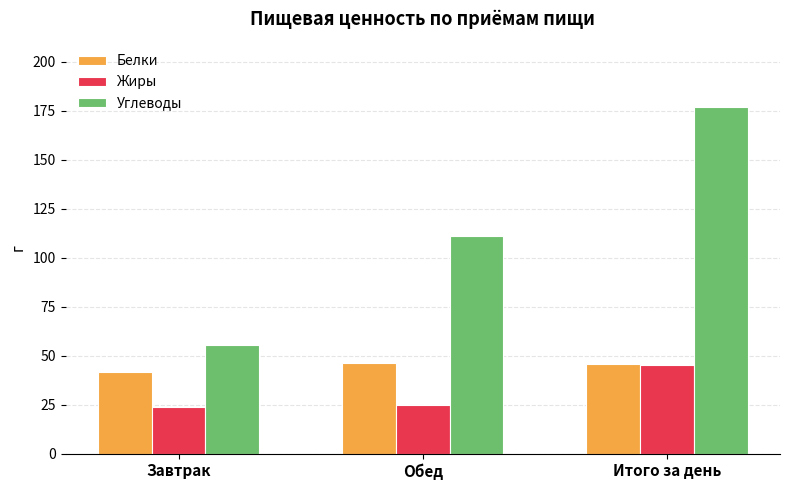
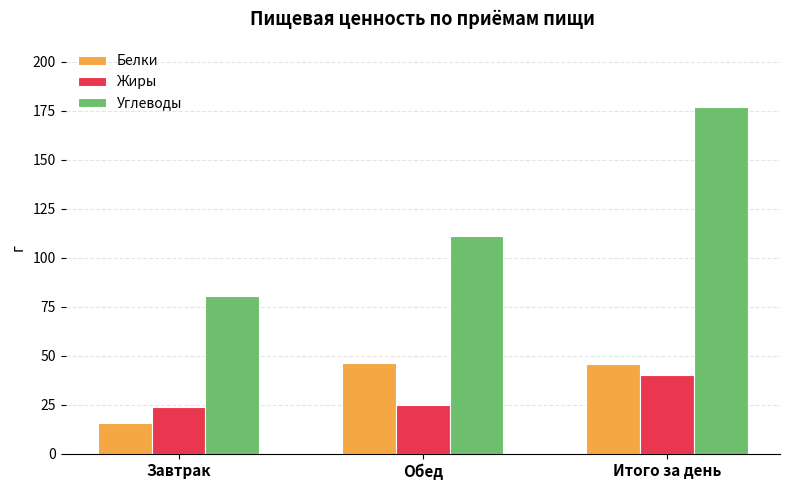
Белки, Завтрак: 42 -> 16
Углеводы, Завтрак: 56 -> 80
Жиры, Итого за день: 45 -> 40
